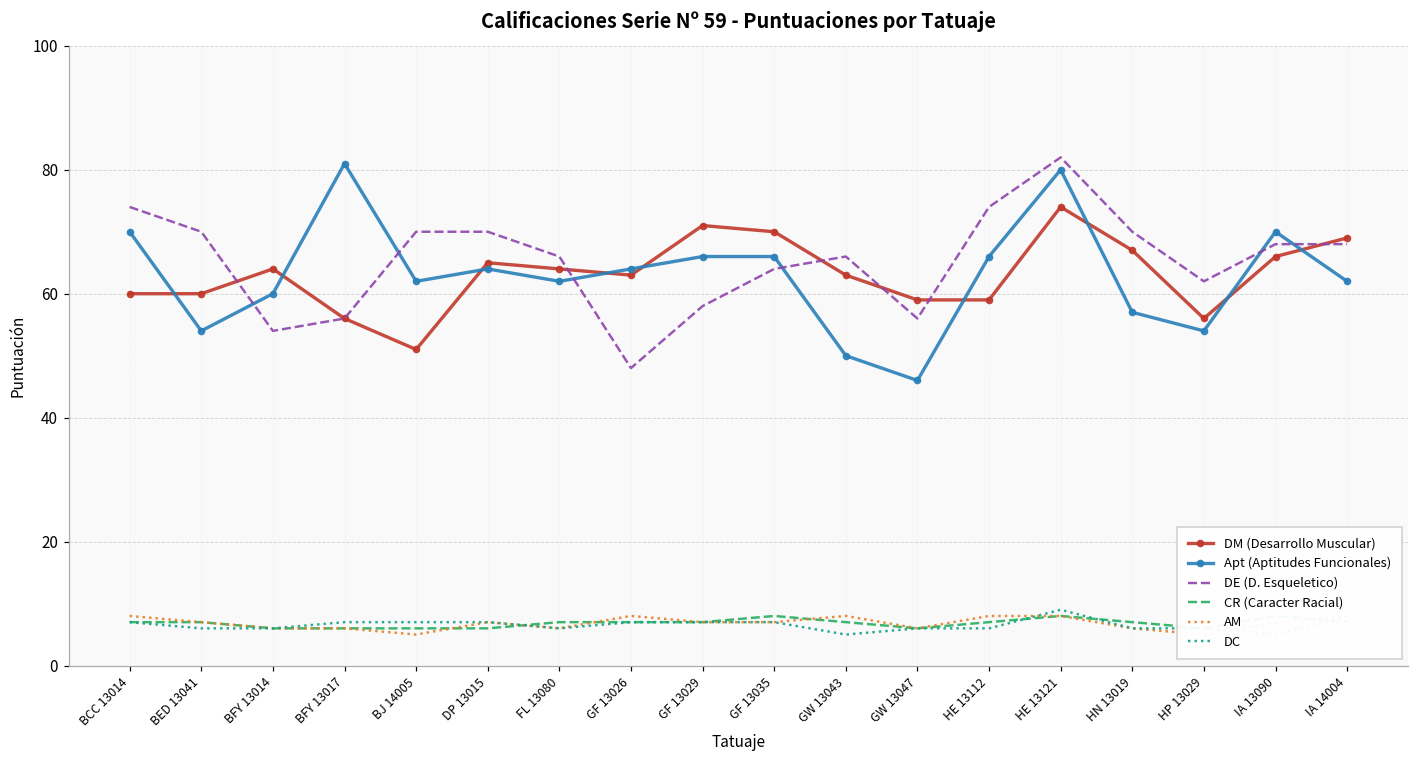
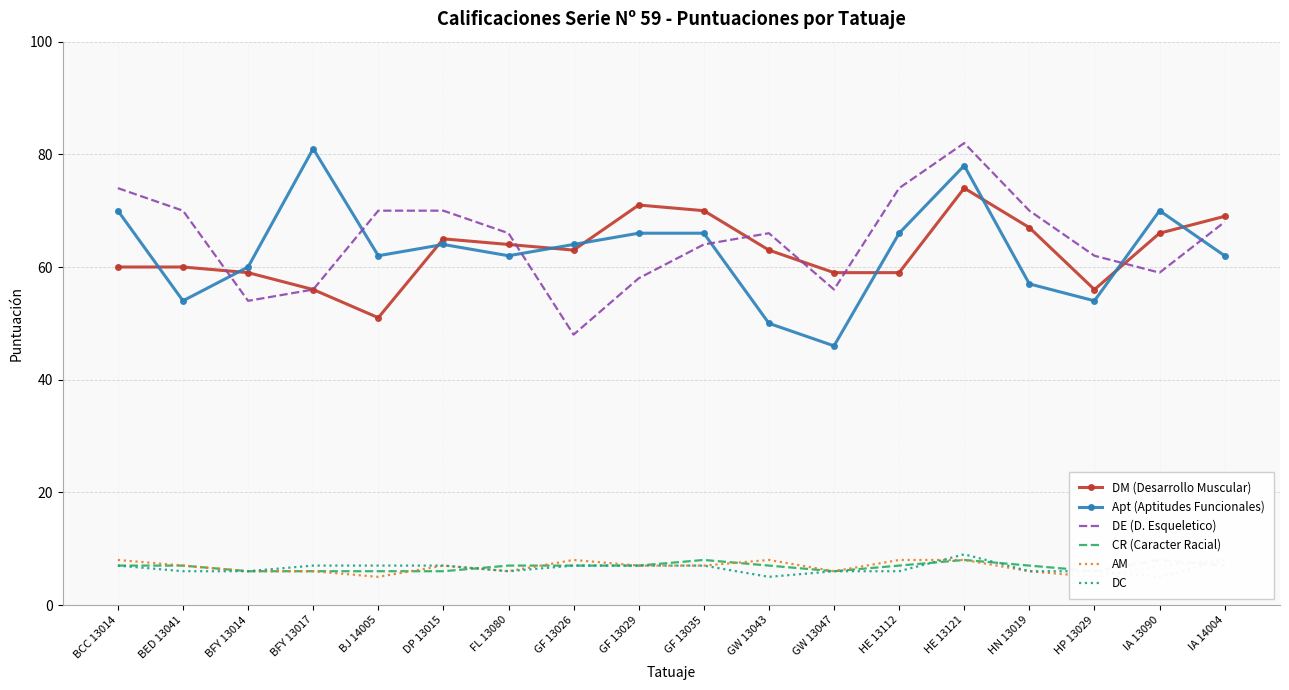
DM (Desarrollo Muscular), BFY 13014: 64 -> 59
Apt (Aptitudes Funcionales), HE 13121: 80 -> 78
DE (D. Esqueletico), IA 13090: 68 -> 59
